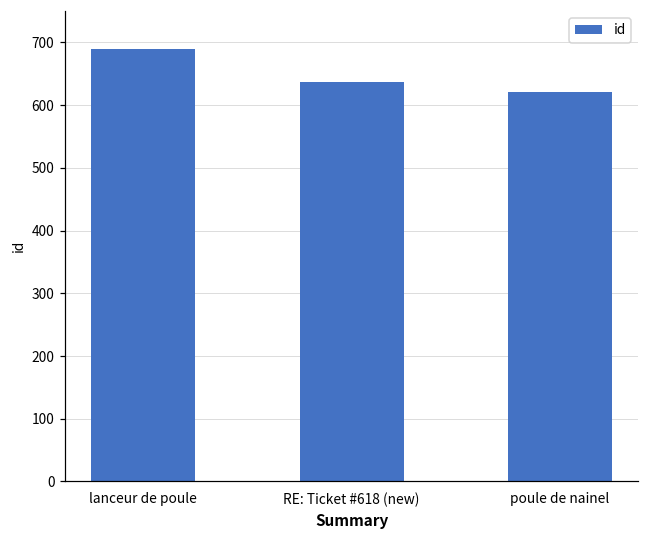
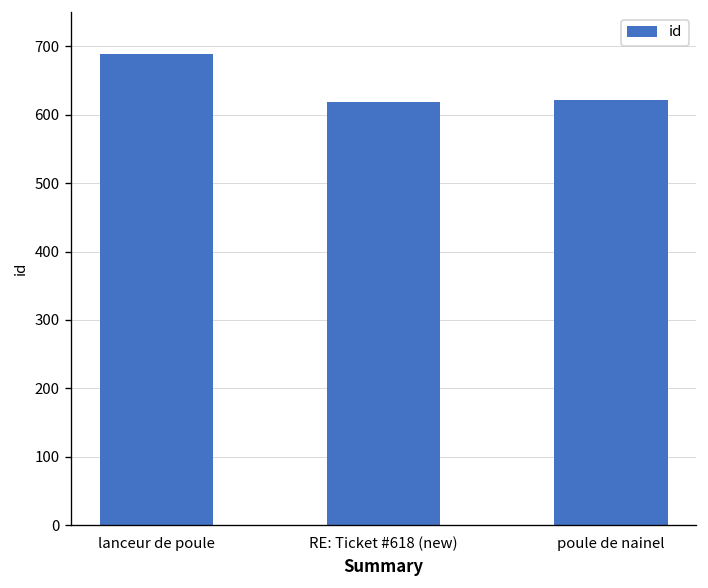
RE: Ticket #618 (new): 640 -> 620
